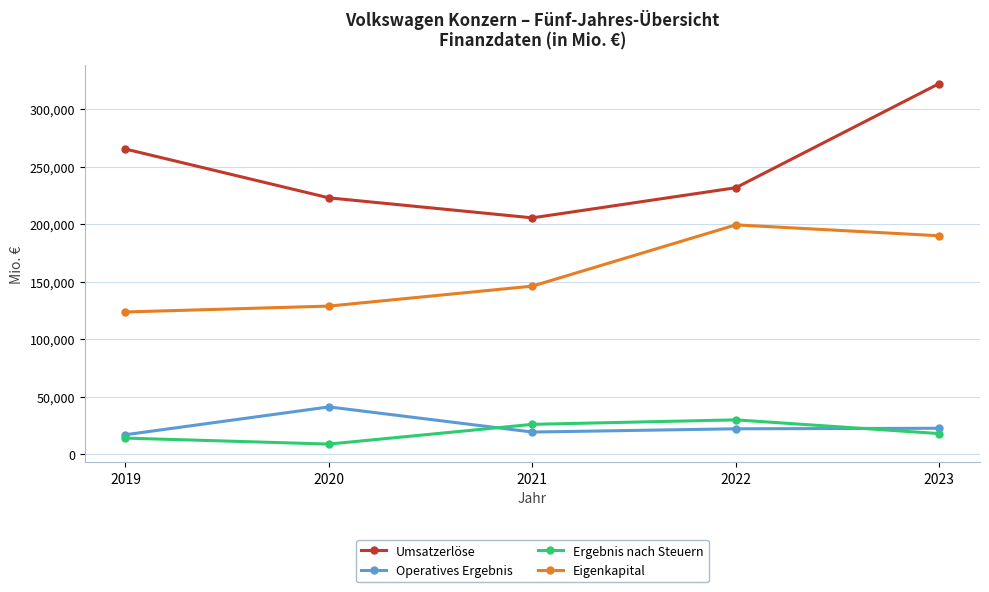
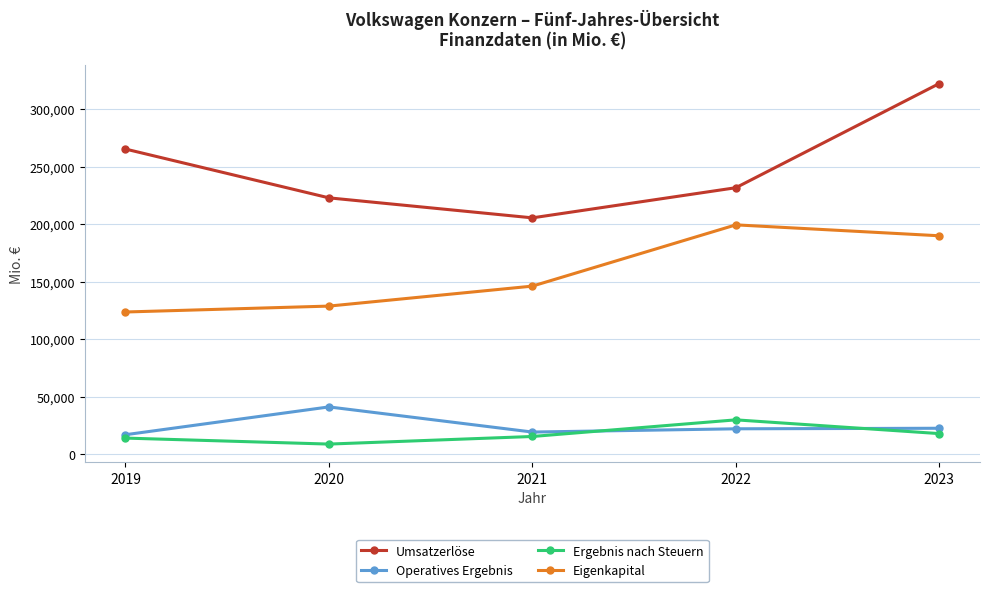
Ergebnis nach Steuern, 2021: 26,000 -> 15,000
